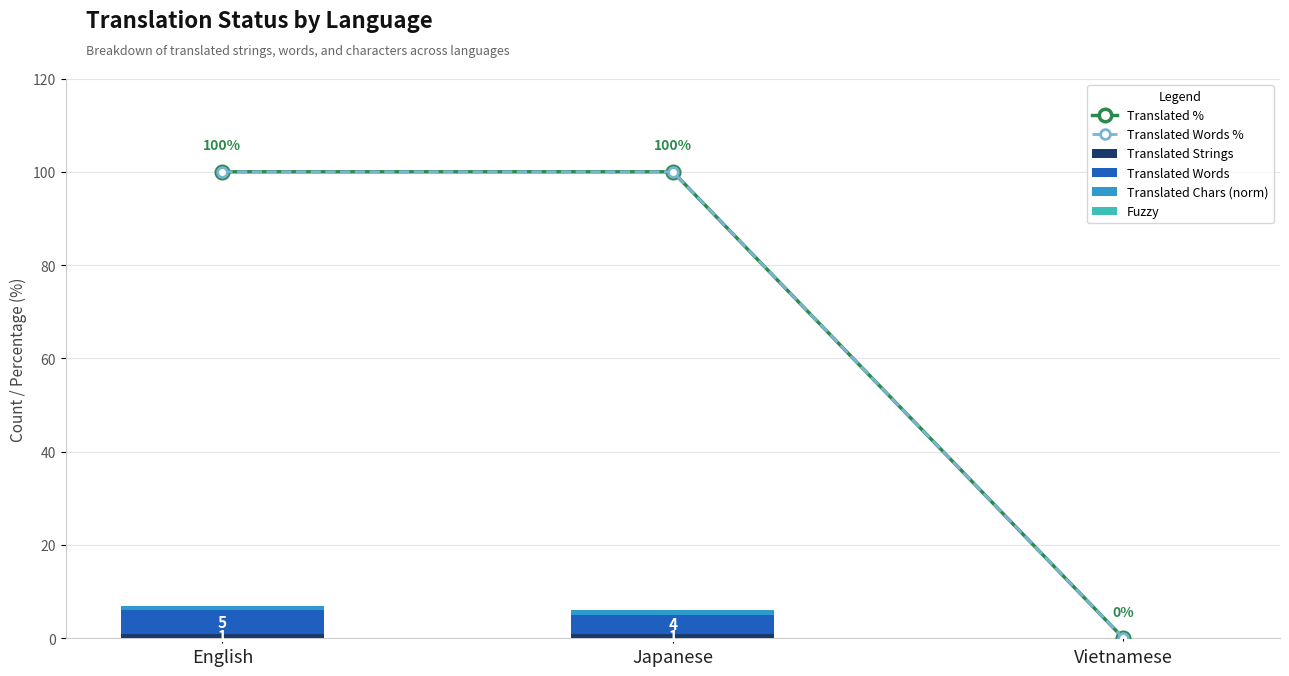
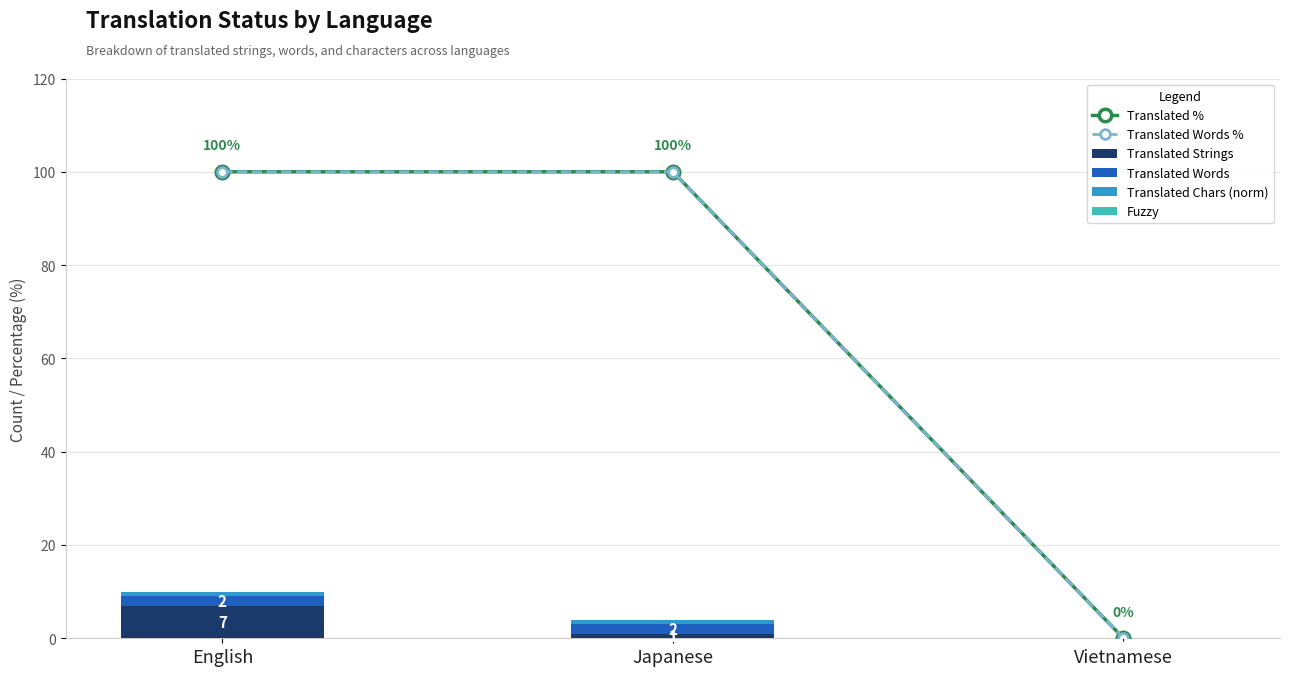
Translated Strings, English: 1 -> 7
Translated Words, English: 5 -> 2
Translated Words, Japanese: 4 -> 2
